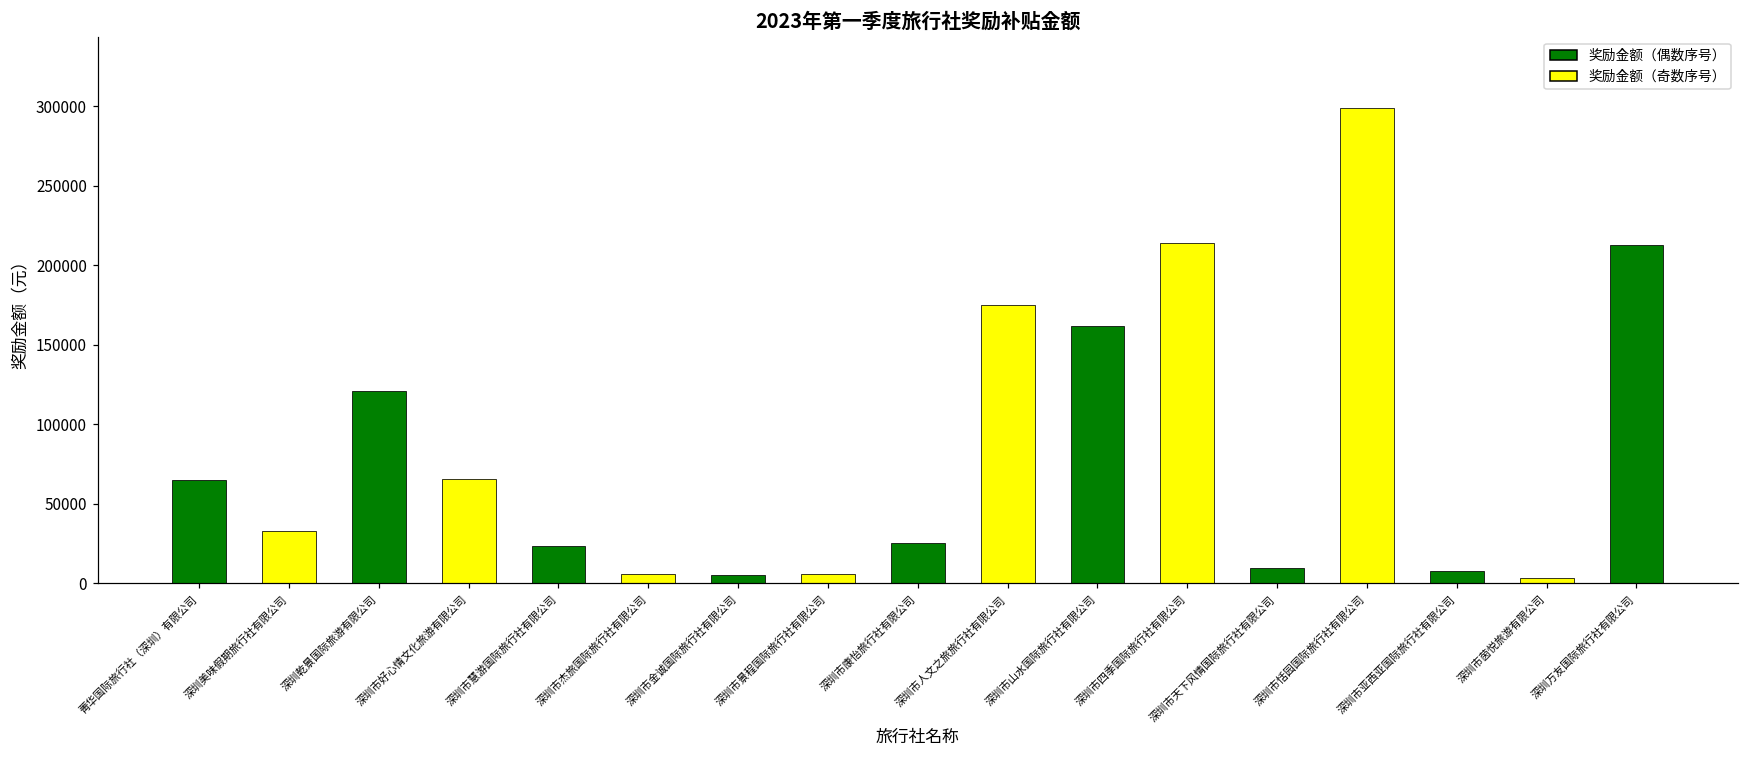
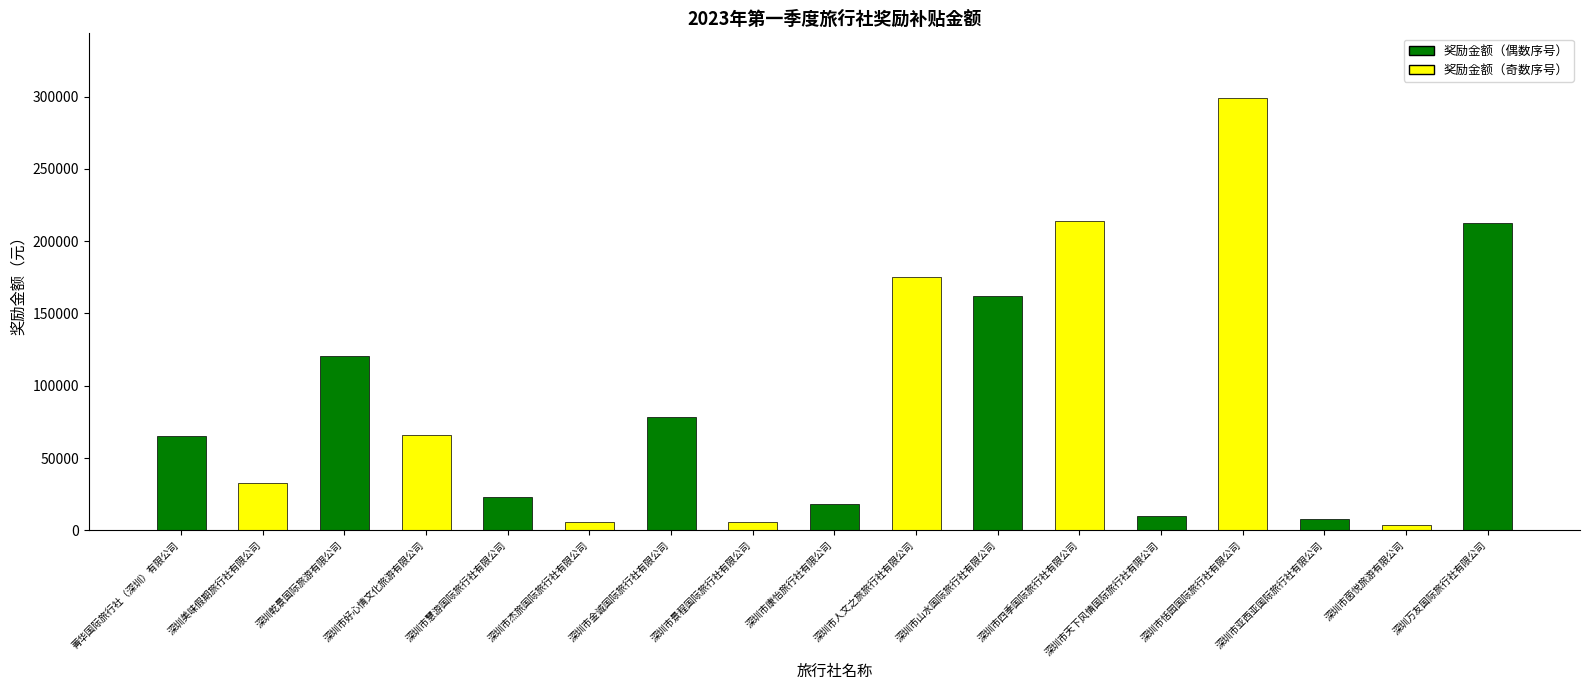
深圳市金诚国际旅行社有限公司: 5000 -> 78000
深圳市康怡旅行社有限公司: 25000 -> 18000
